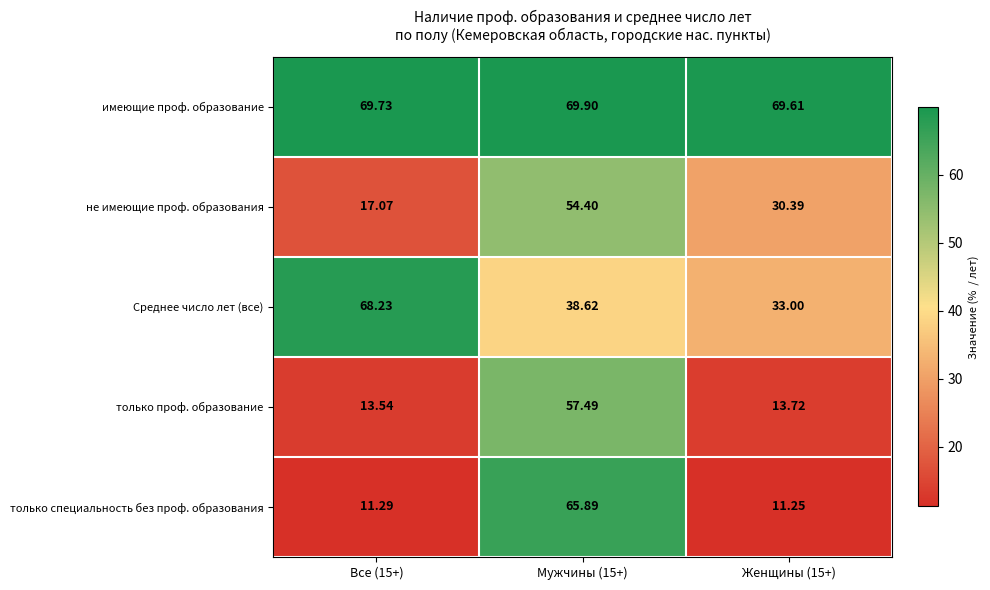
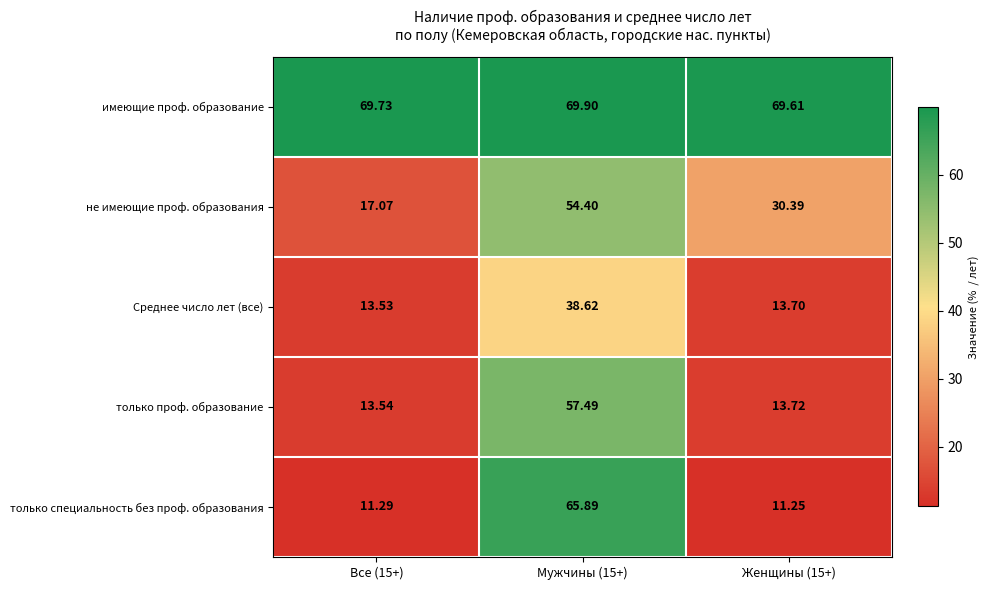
Среднее число лет (все), Все (15+): 68.23 -> 13.53
Среднее число лет (все), Женщины (15+): 33.00 -> 13.70
